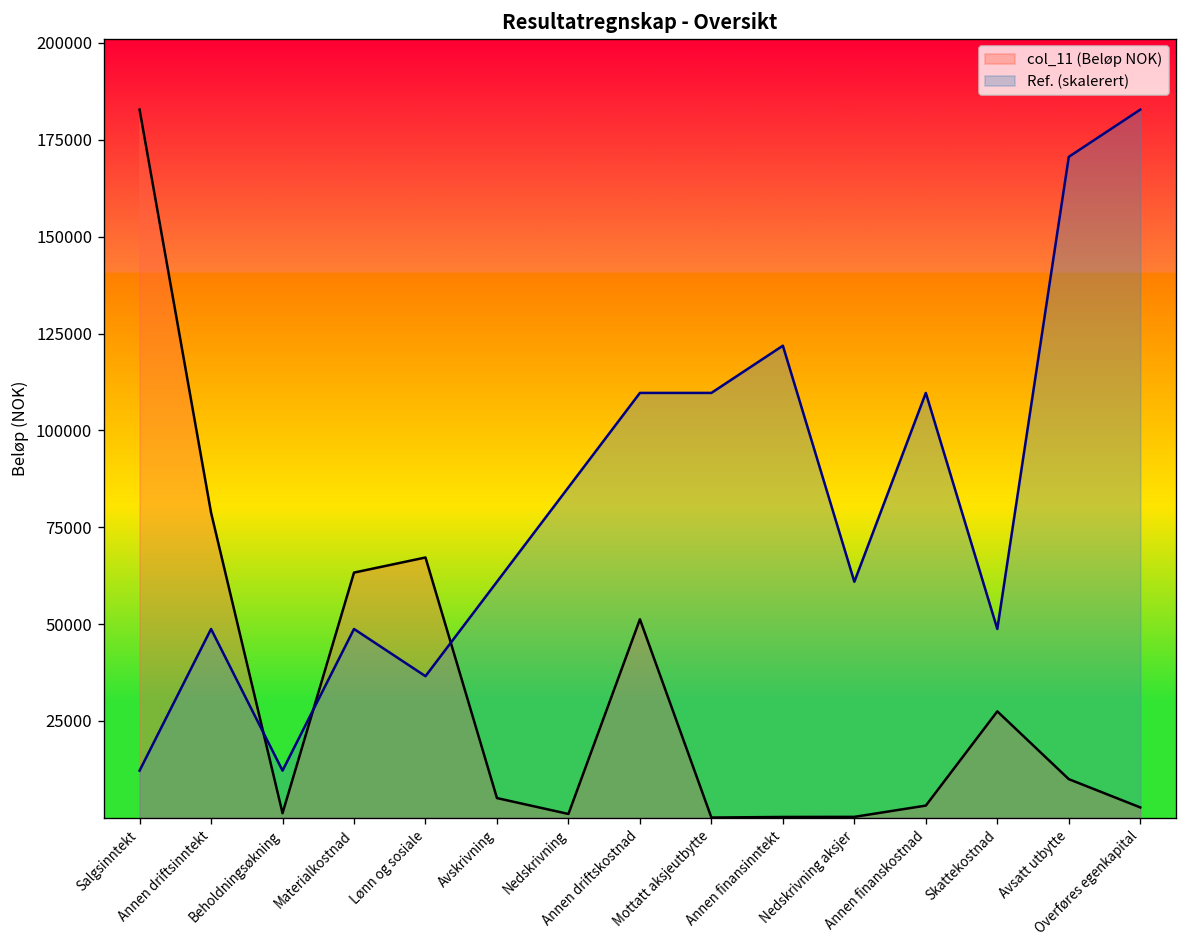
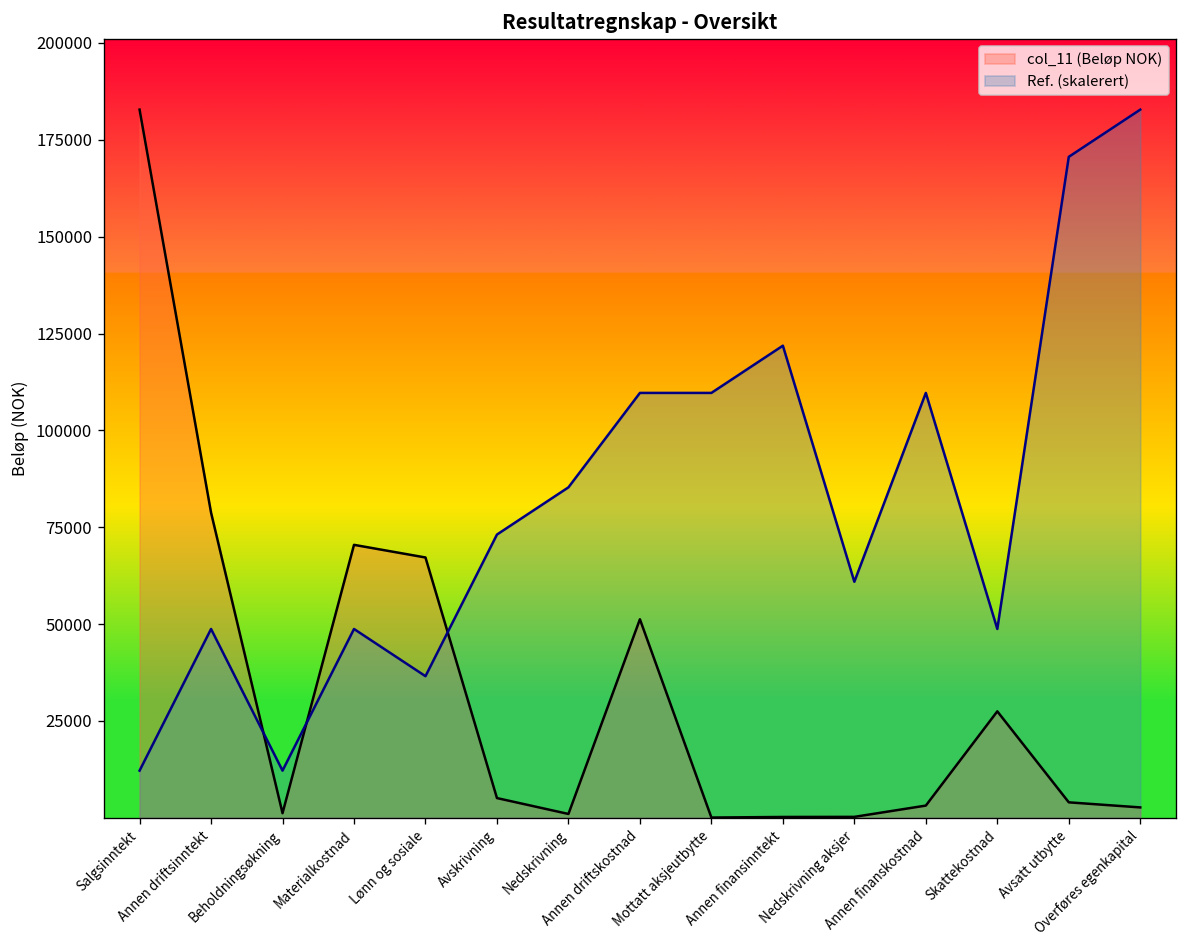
col_11 (Beløp NOK), Materialkostnad: 63000 -> 70000
Ref. (skalerert), Avskrivning: 61000 -> 73000
col_11 (Beløp NOK), Avsatt utbytte: 10000 -> 4000
